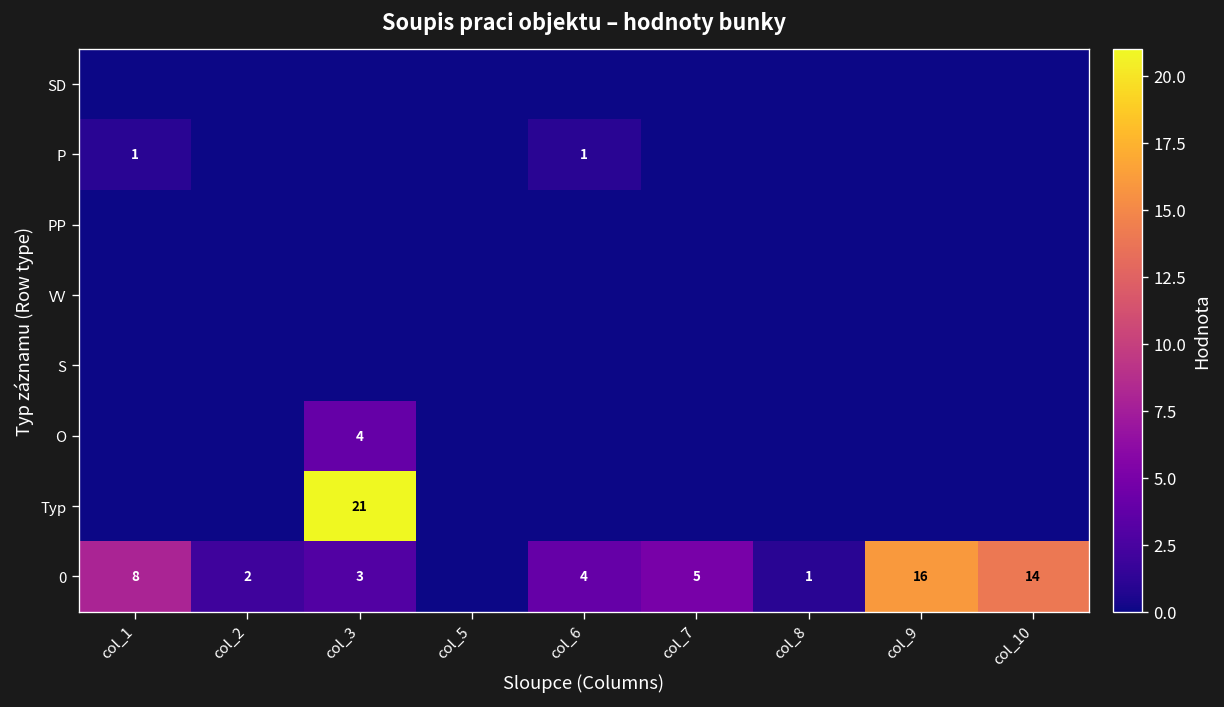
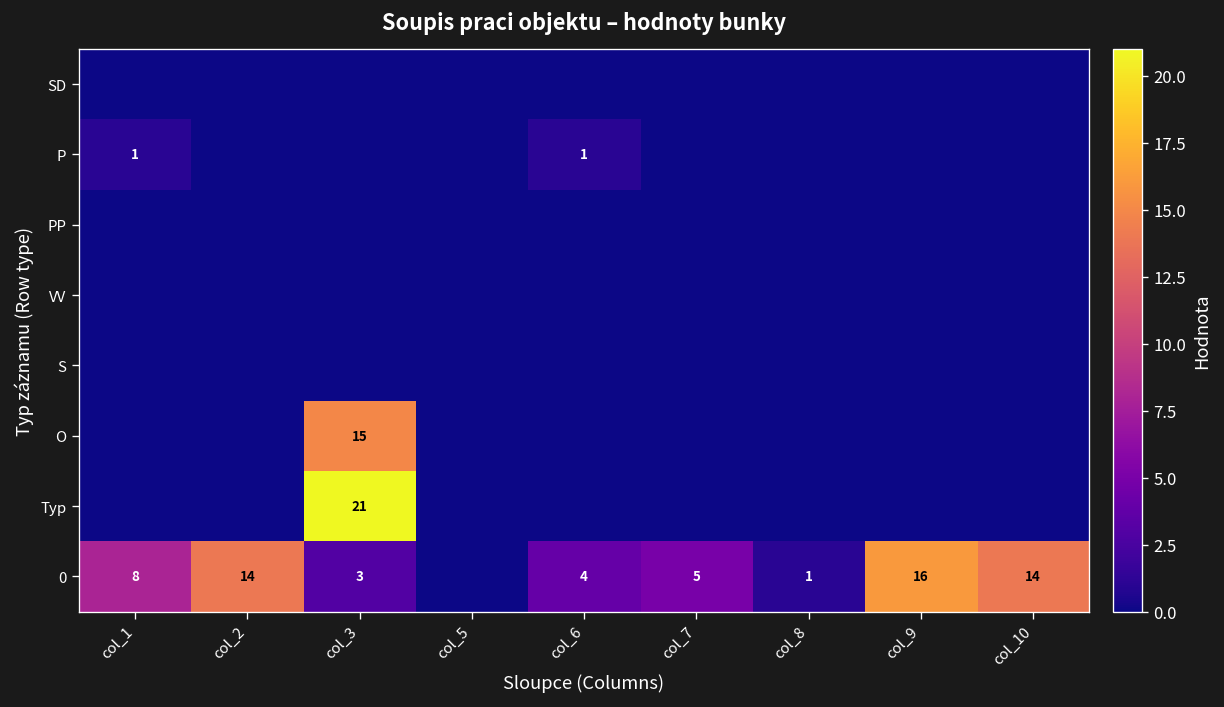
O, col_3: 4 -> 15
0, col_2: 2 -> 14
